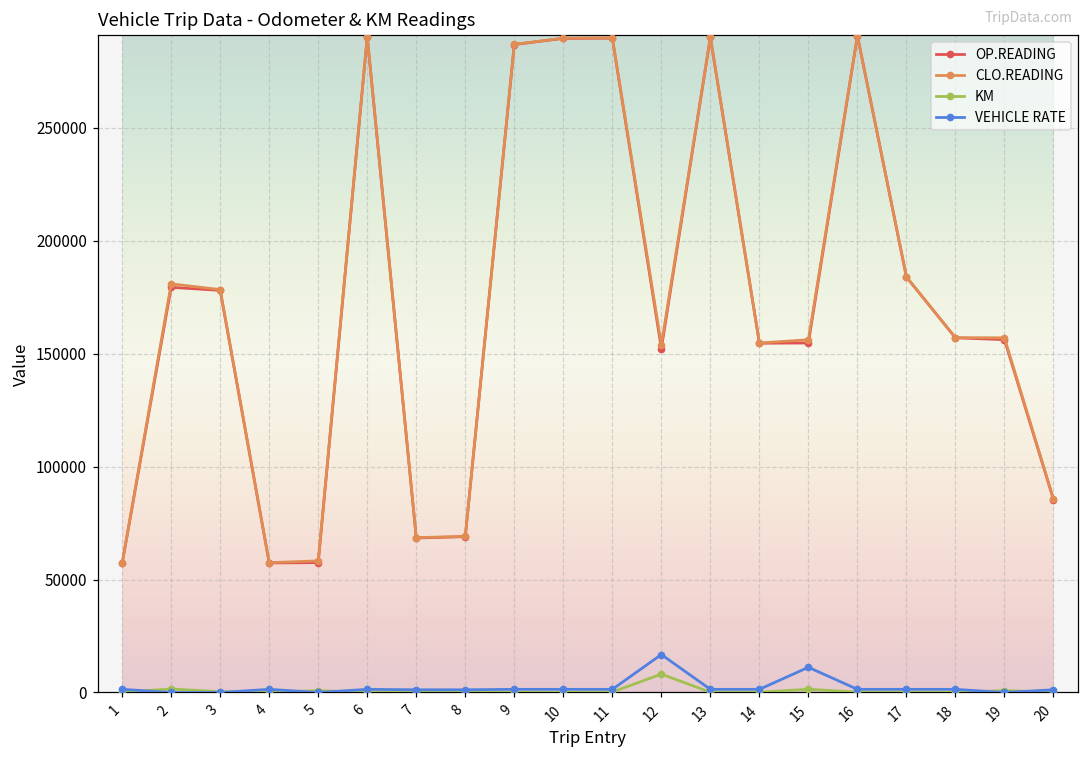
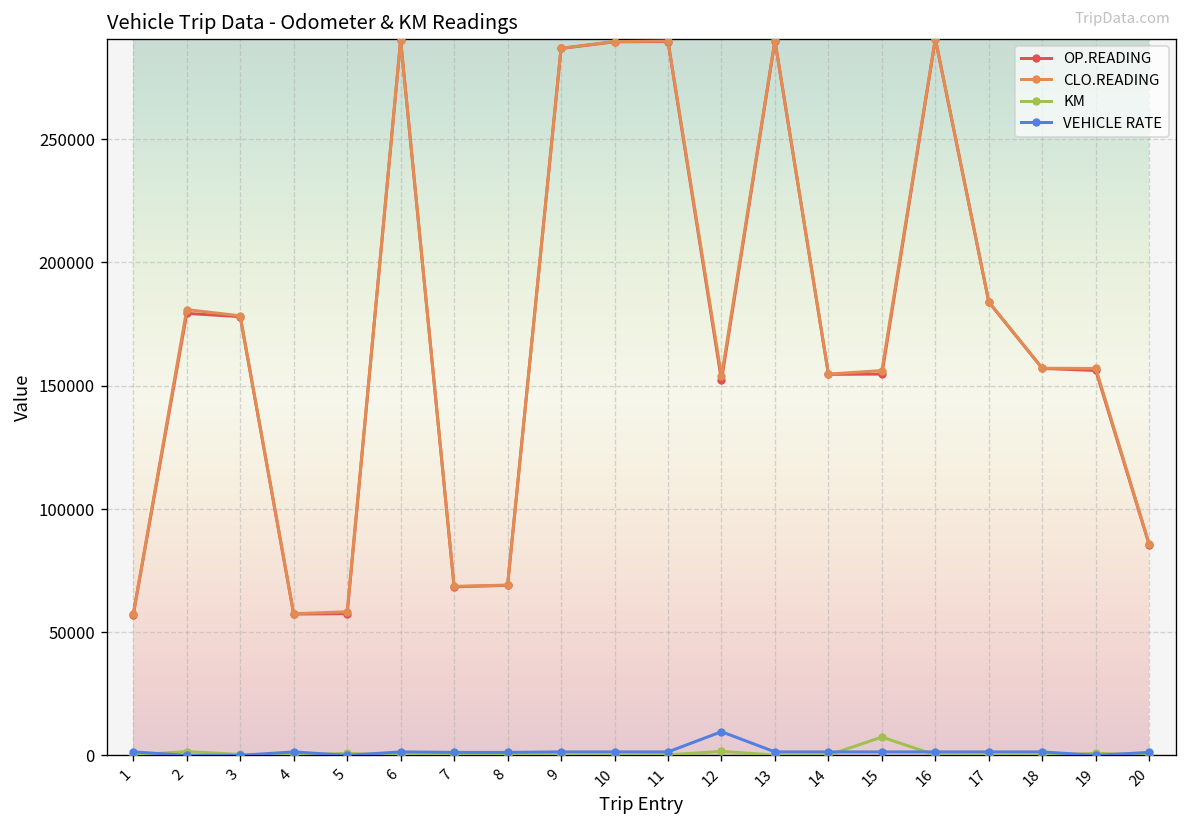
KM, 12: 8000 -> 2000
VEHICLE RATE, 12: 17000 -> 10000
KM, 15: 1000 -> 7000
VEHICLE RATE, 15: 11000 -> 1000
